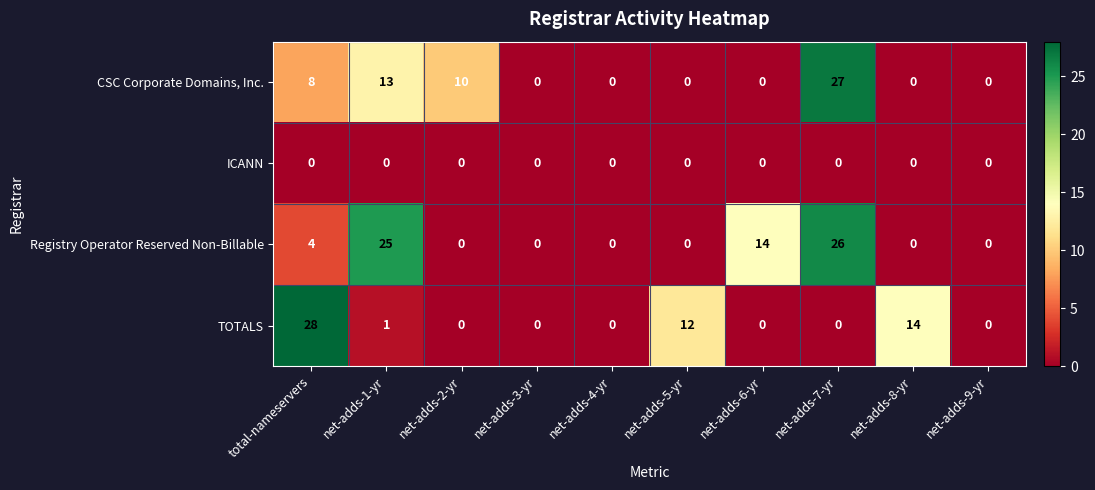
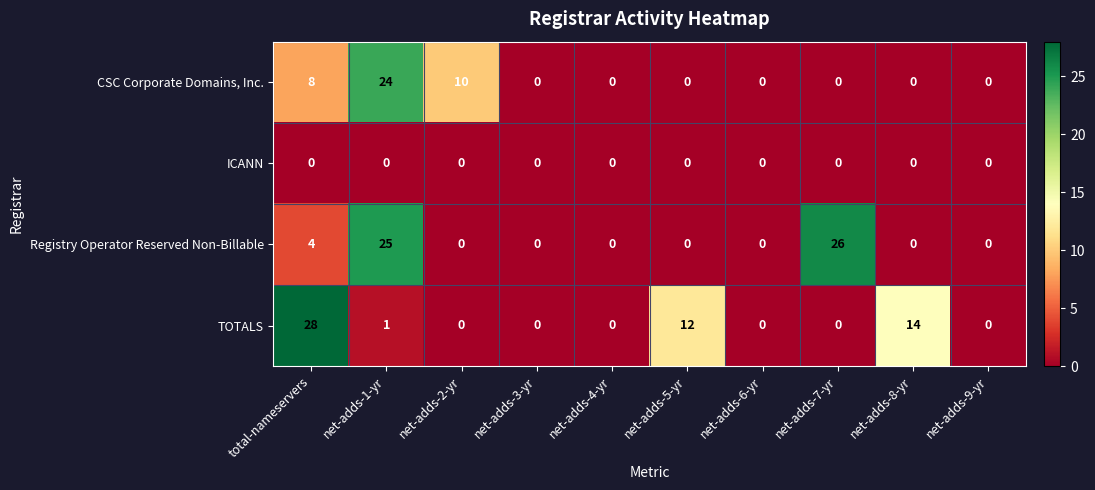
CSC Corporate Domains, Inc., net-adds-1-yr: 13 -> 24
CSC Corporate Domains, Inc., net-adds-7-yr: 27 -> 0
Registry Operator Reserved Non-Billable, net-adds-6-yr: 14 -> 0
